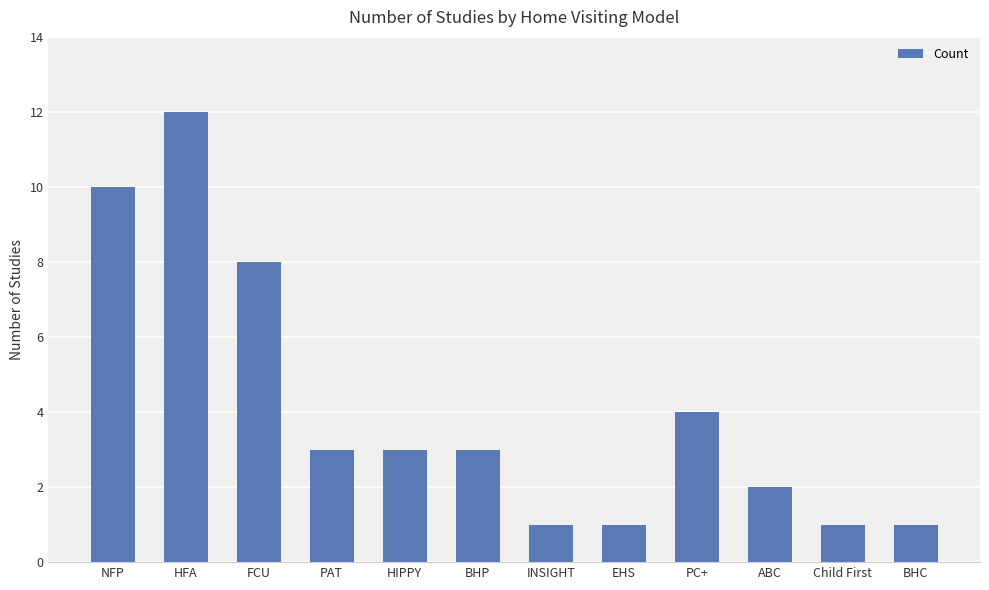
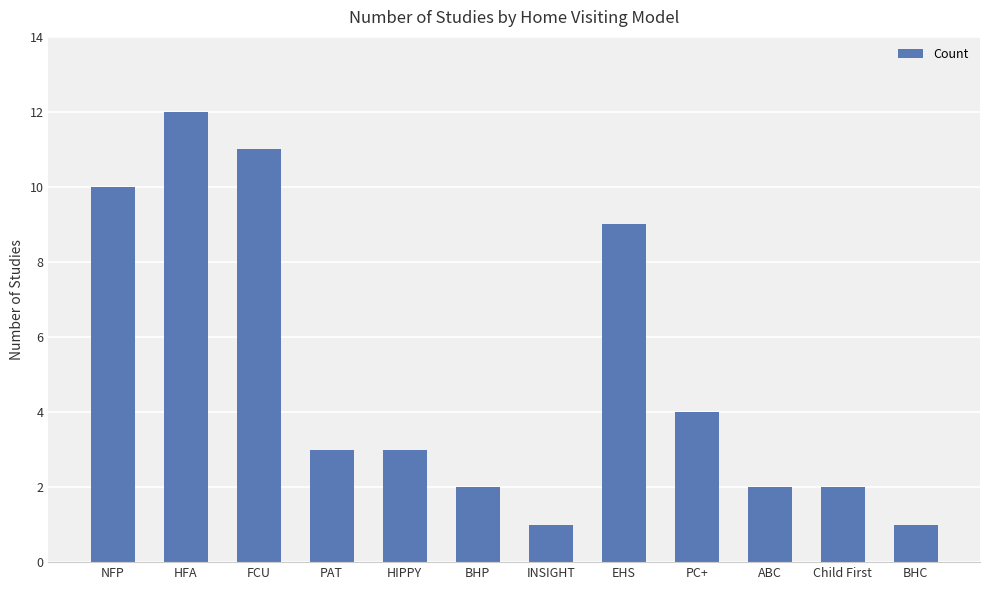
FCU: 8 -> 11
BHP: 3 -> 2
EHS: 1 -> 9
Child First: 1 -> 2
